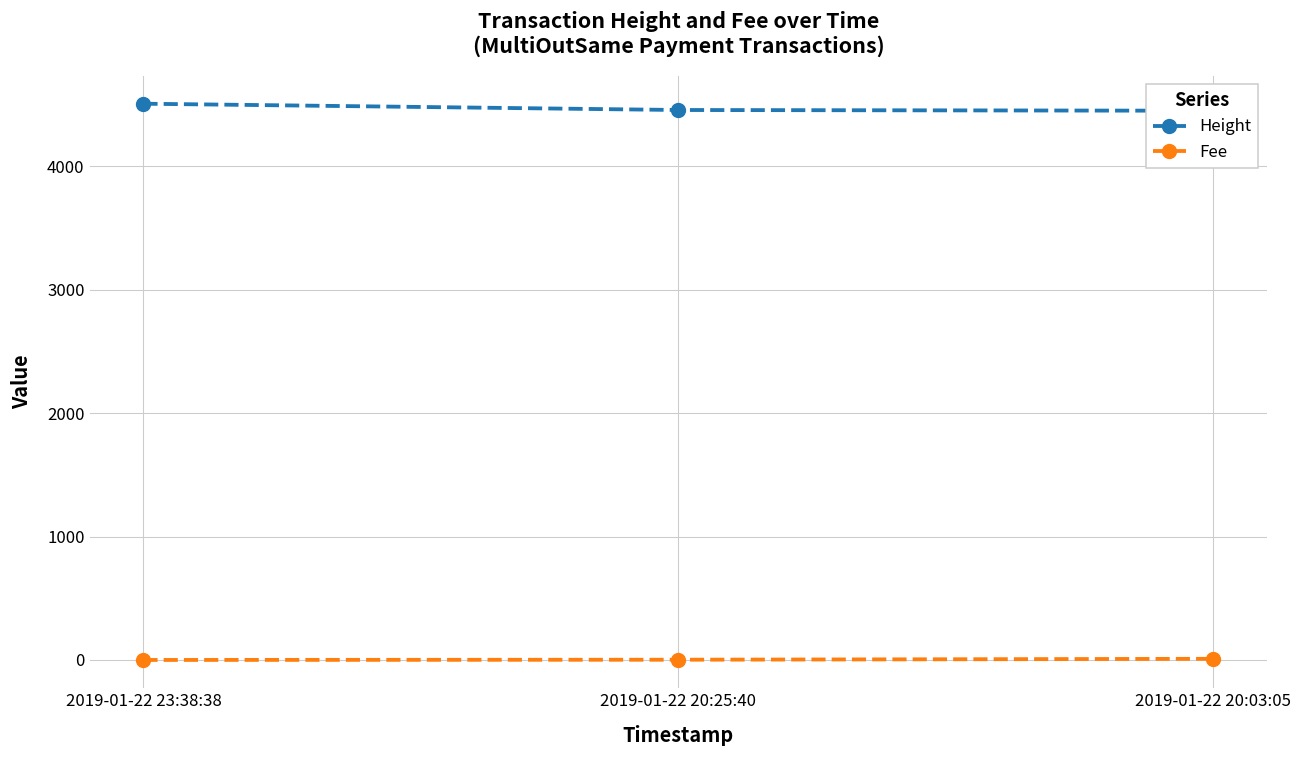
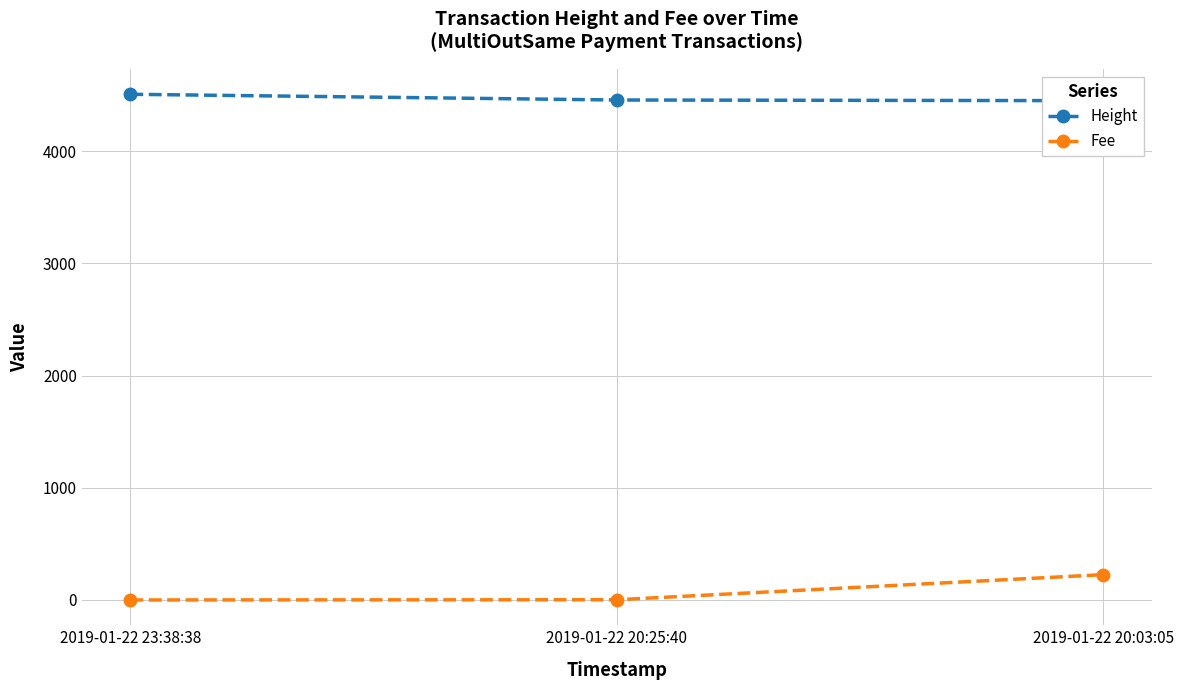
Fee, 2019-01-22 20:03:05: 10 -> 230
